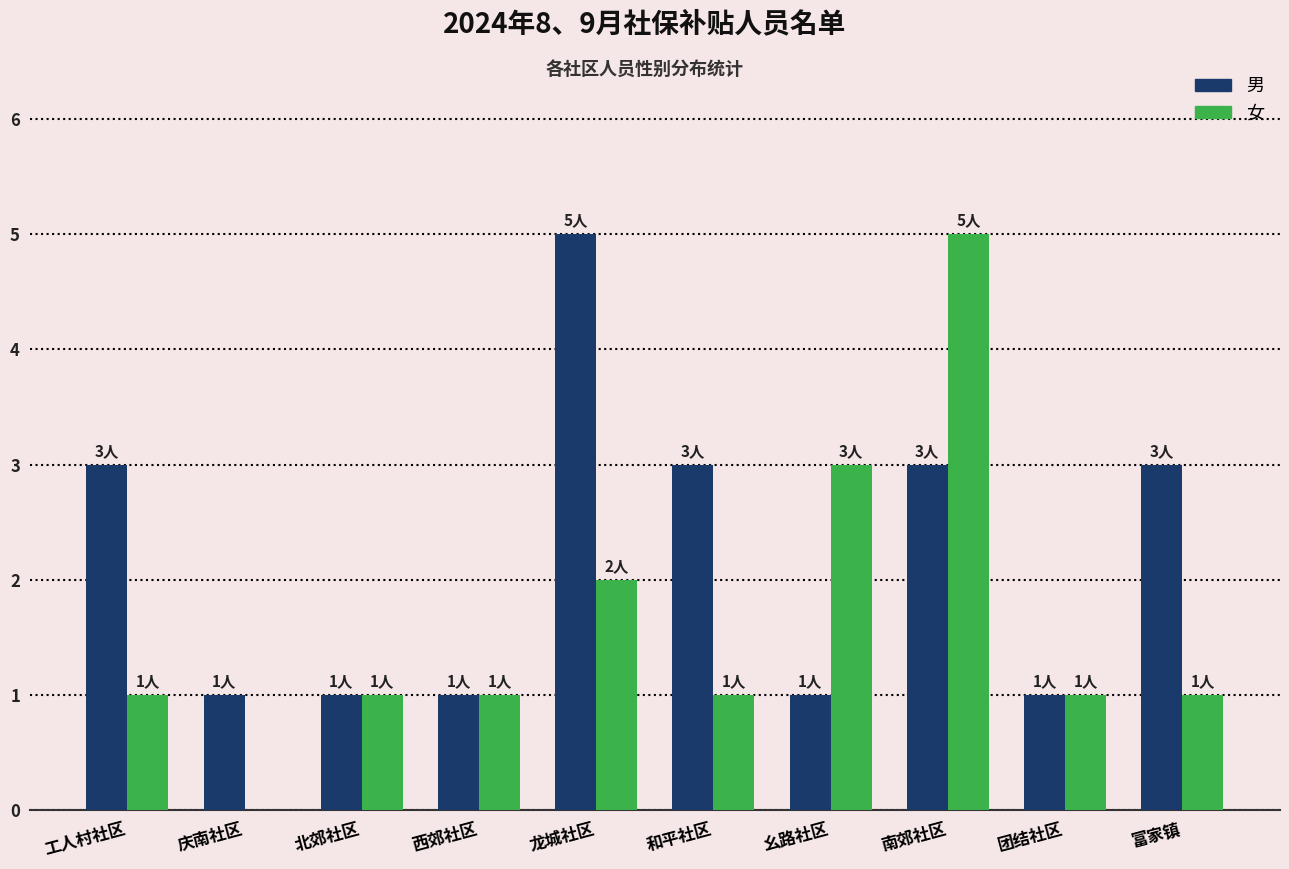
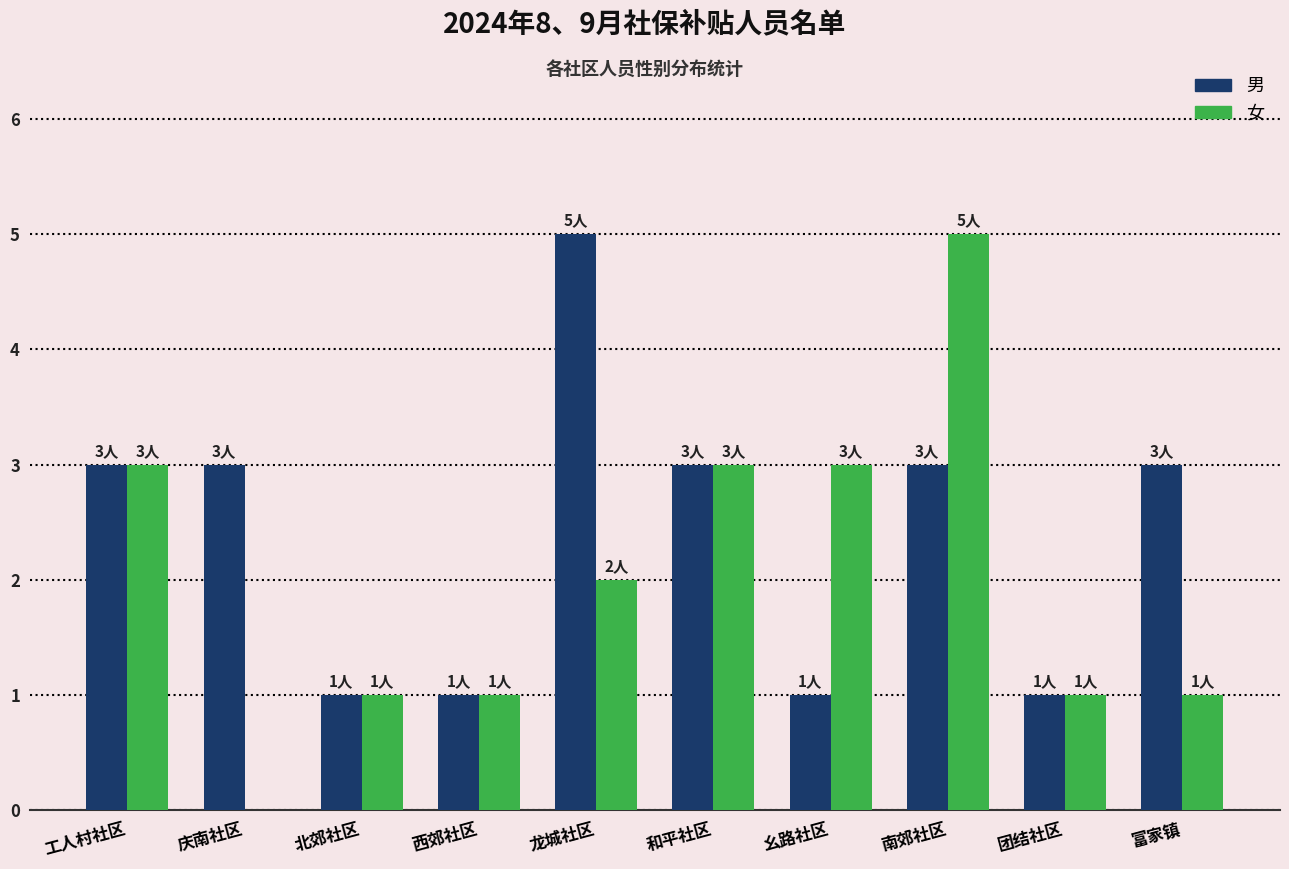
女, 工人村社区: 1人 -> 3人
男, 庆南社区: 1人 -> 3人
女, 和平社区: 1人 -> 3人
